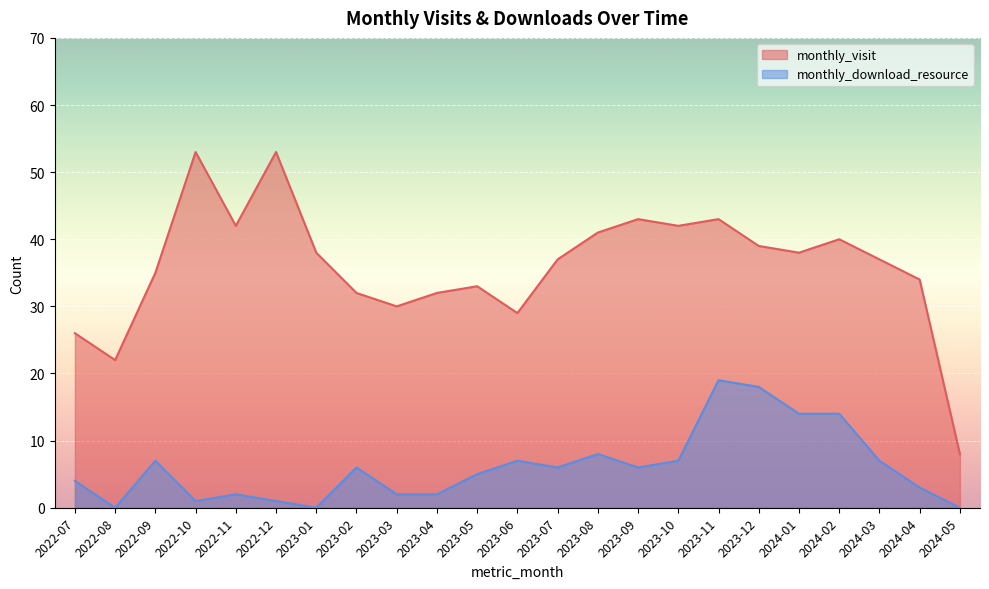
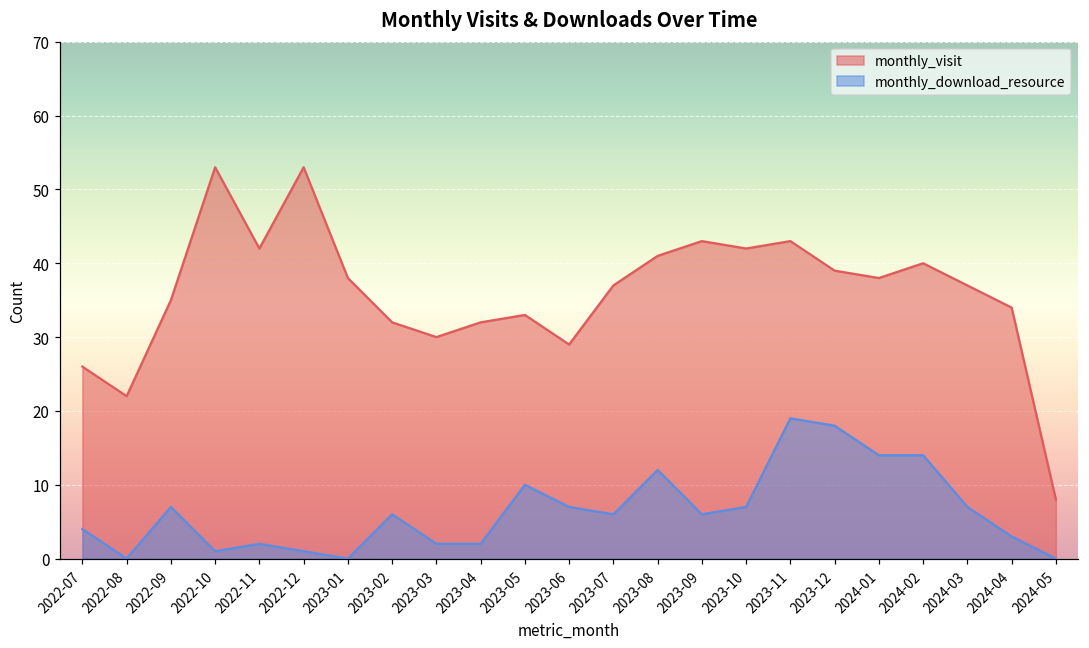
monthly_download_resource, 2023-05: 5 -> 10
monthly_download_resource, 2023-08: 8 -> 12
